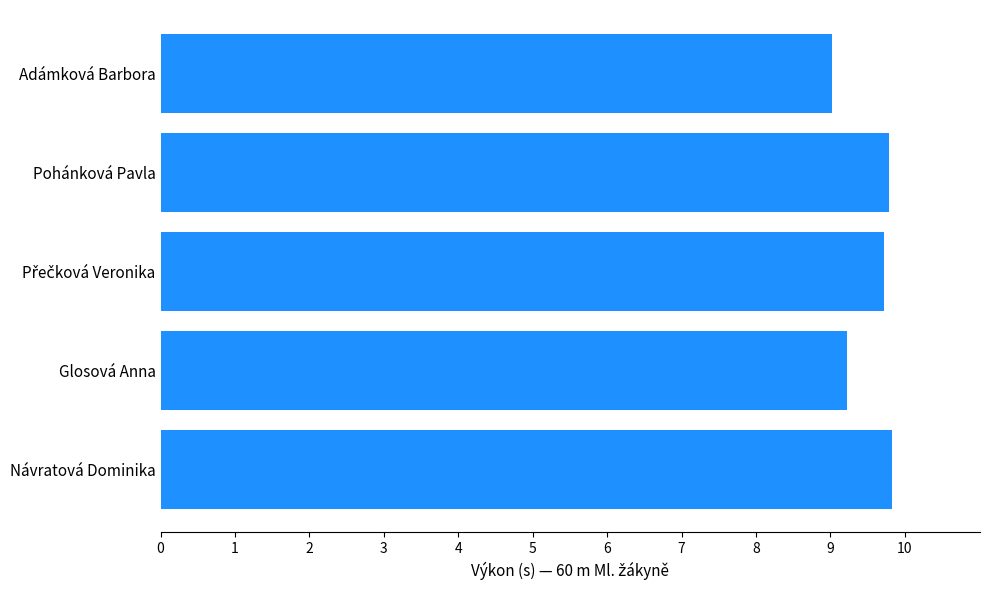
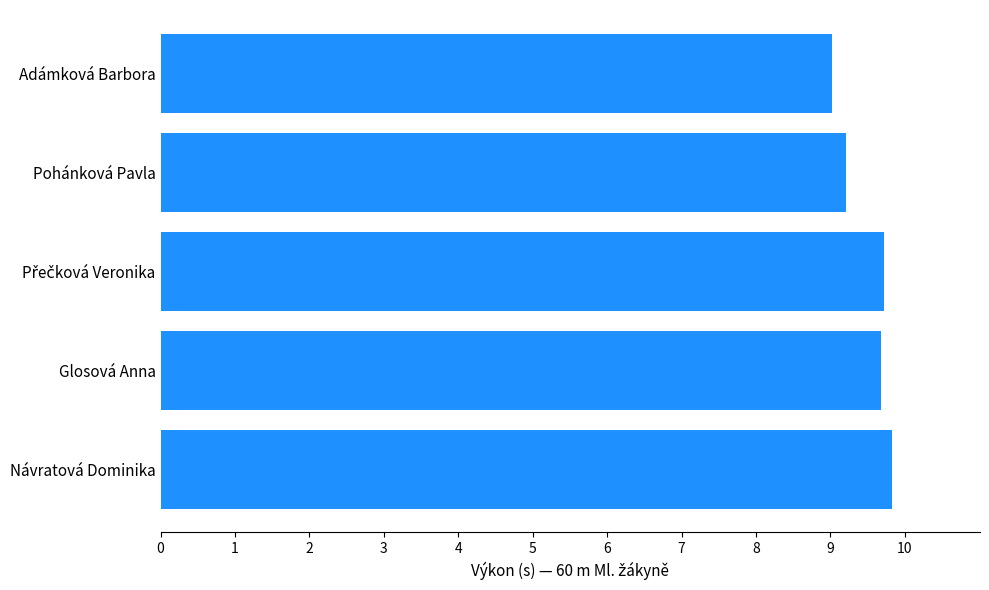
Pohánková Pavla: 9.8 -> 9.2
Glosová Anna: 9.2 -> 9.7
